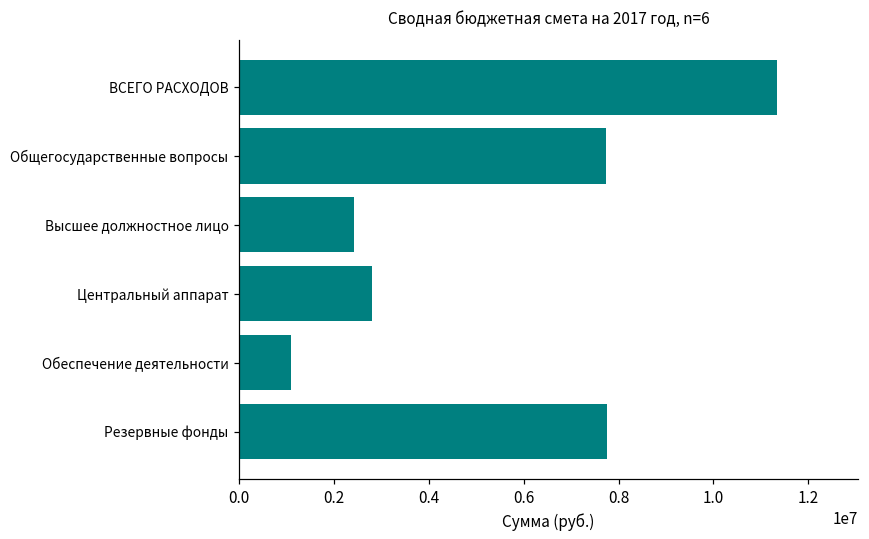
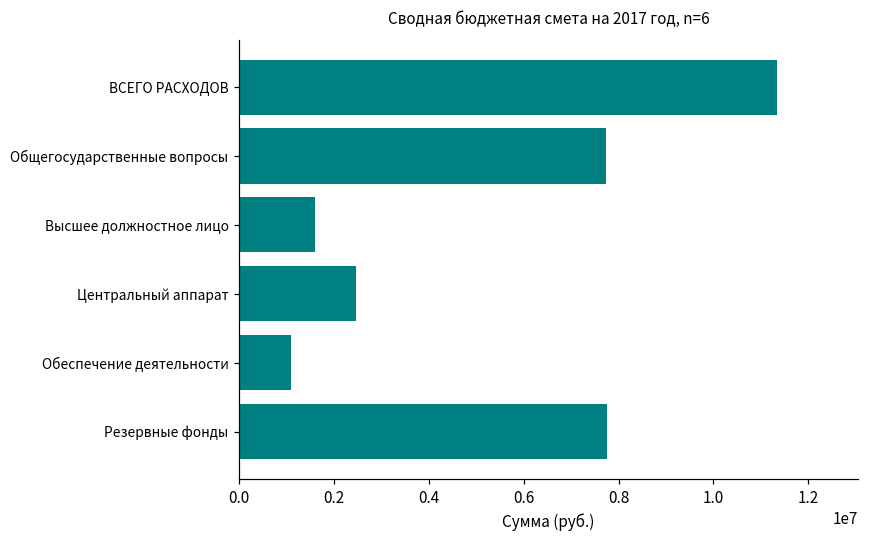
Высшее должностное лицо: 2400000 -> 1600000
Центральный аппарат: 2800000 -> 2500000
